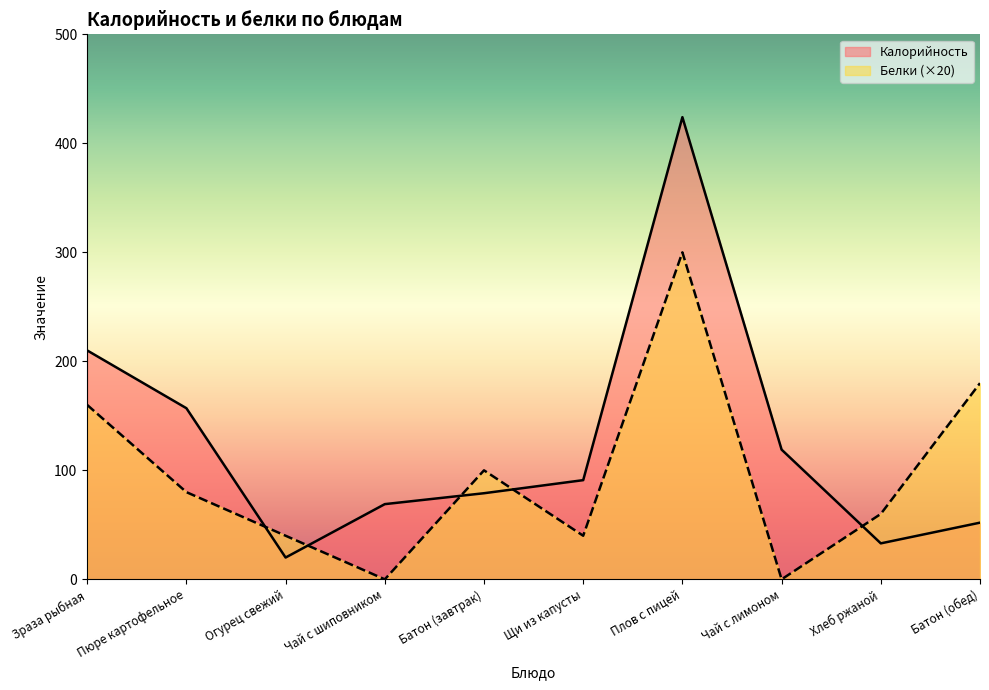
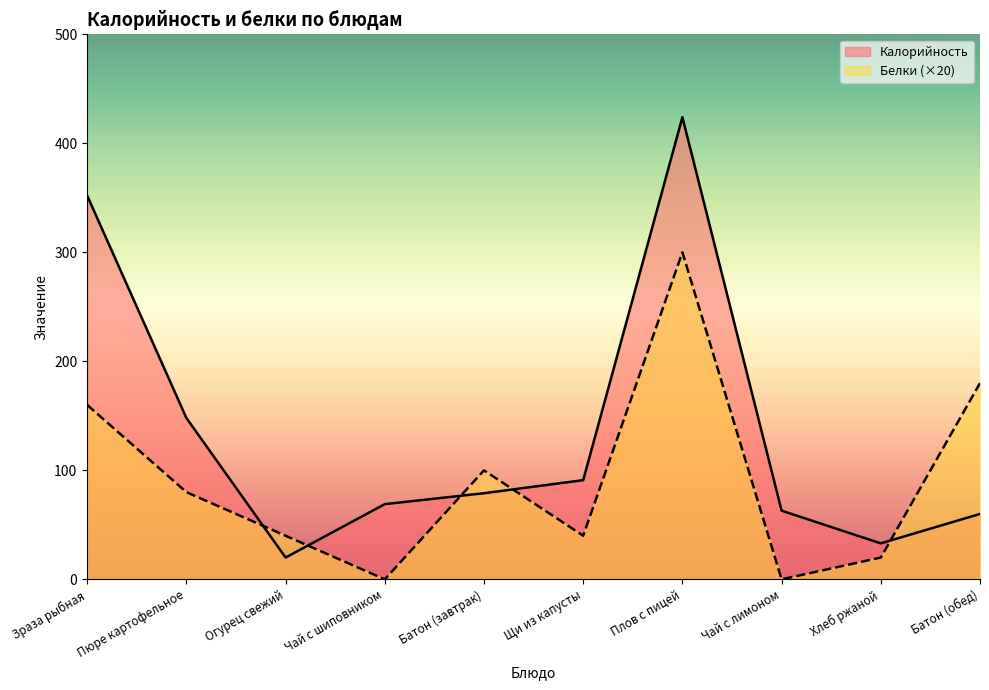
Калорийность, Зраза рыбная: 210 -> 352
Калорийность, Пюре картофельное: 157 -> 148
Калорийность, Чай с лимоном: 119 -> 63
Белки (×20), Хлеб ржаной: 60 -> 20
Калорийность, Батон (обед): 52 -> 60
